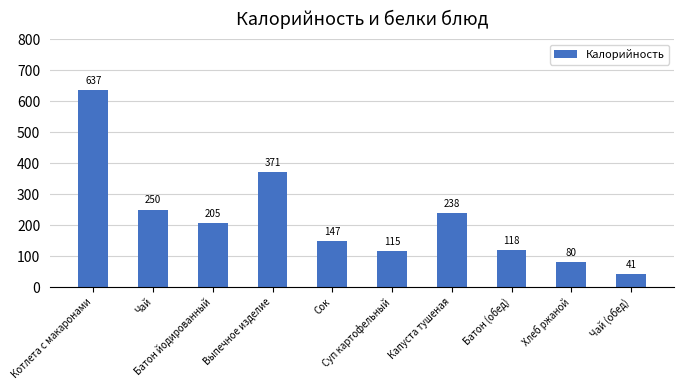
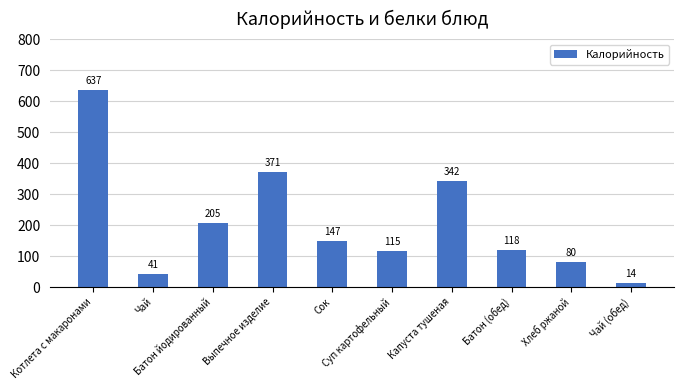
Чай: 250 -> 41
Капуста тушеная: 238 -> 342
Чай (обед): 41 -> 14
